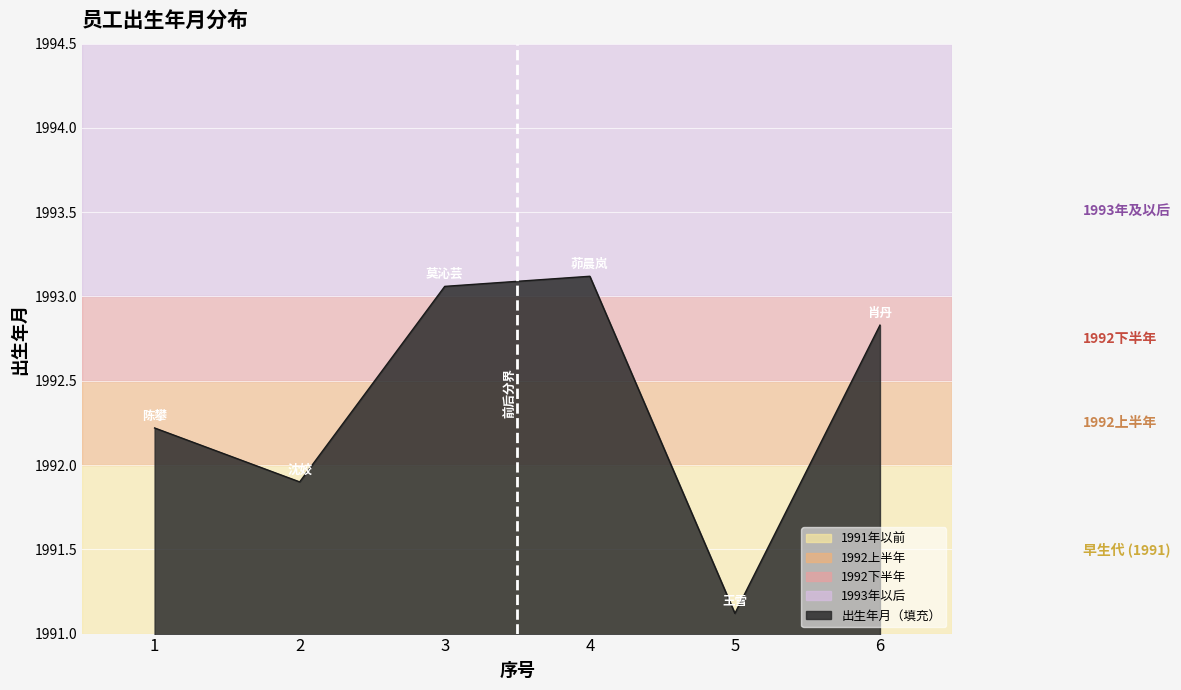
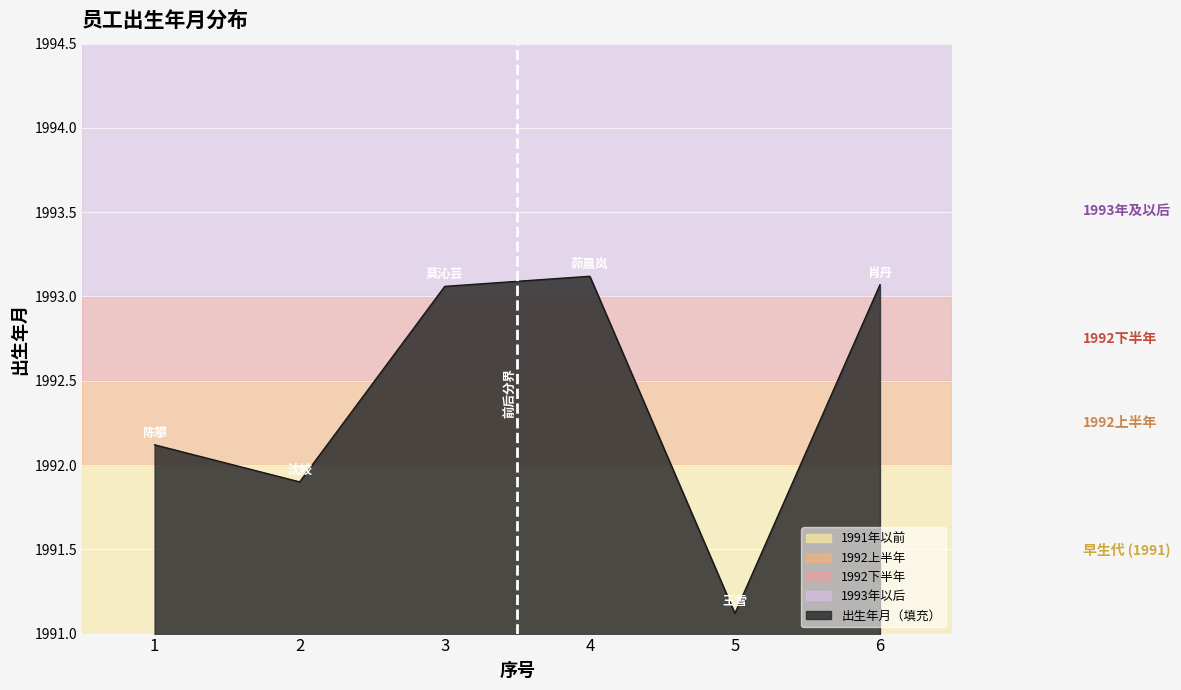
1: 1992.22 -> 1992.12
6: 1992.83 -> 1993.07
